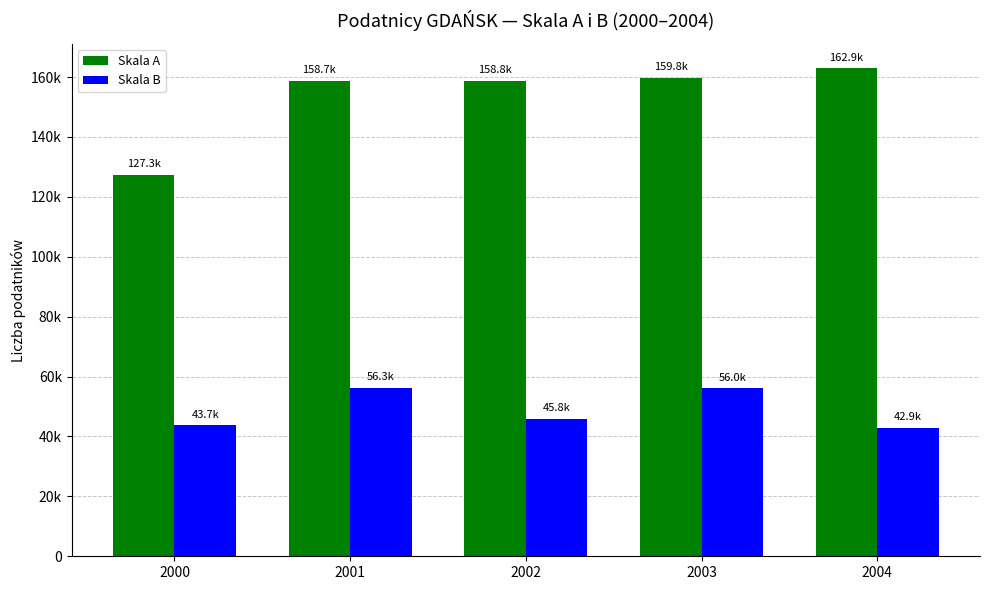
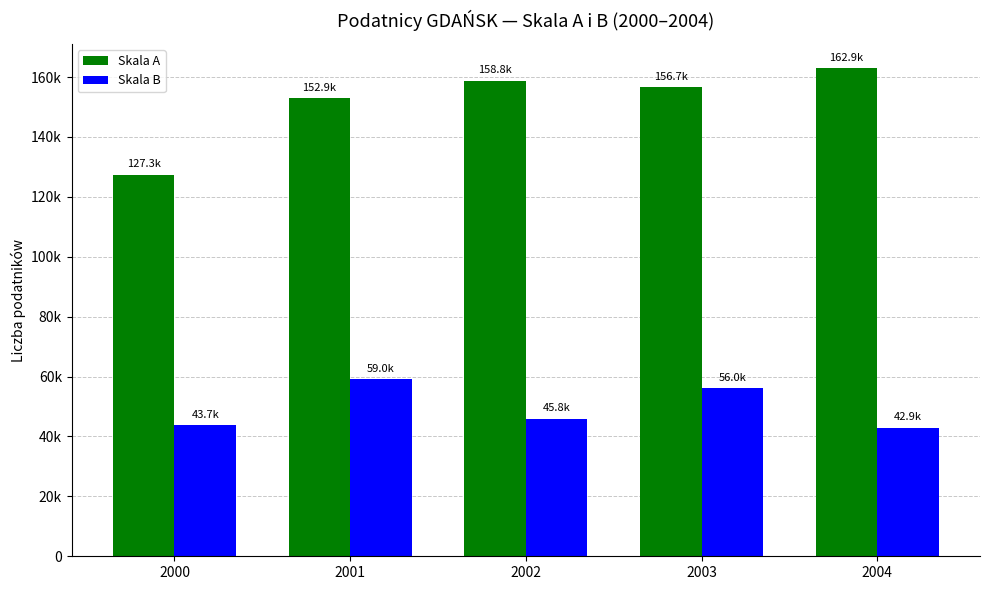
Skala A, 2001: 158.7k -> 152.9k
Skala B, 2001: 56.3k -> 59.0k
Skala A, 2003: 159.8k -> 156.7k
